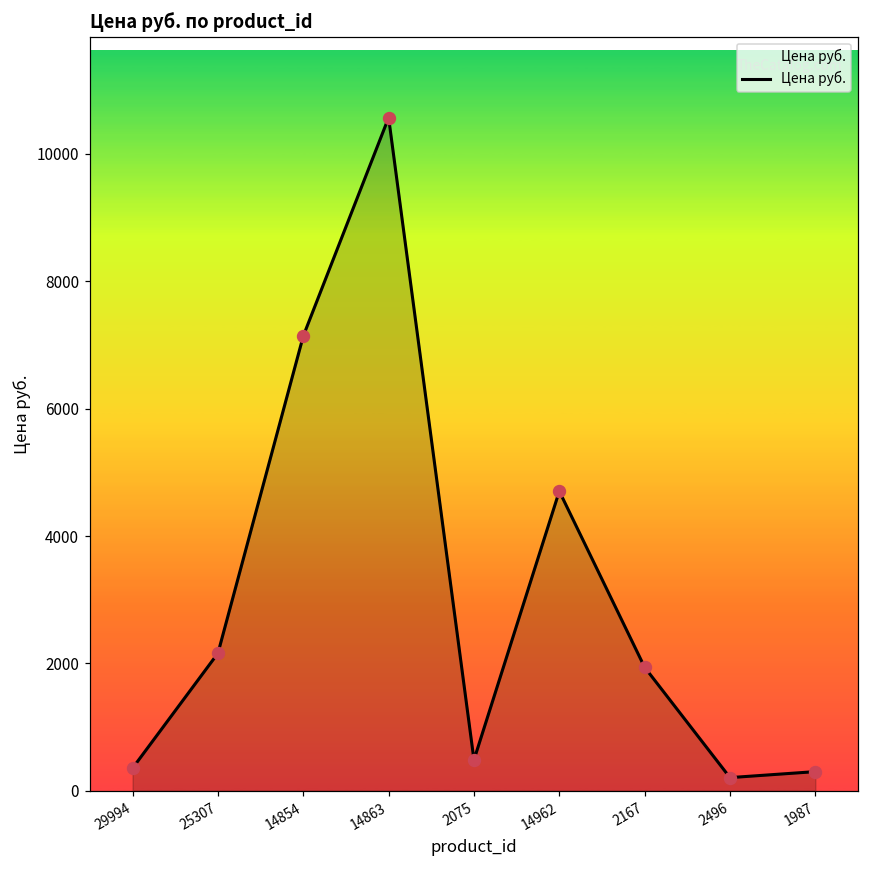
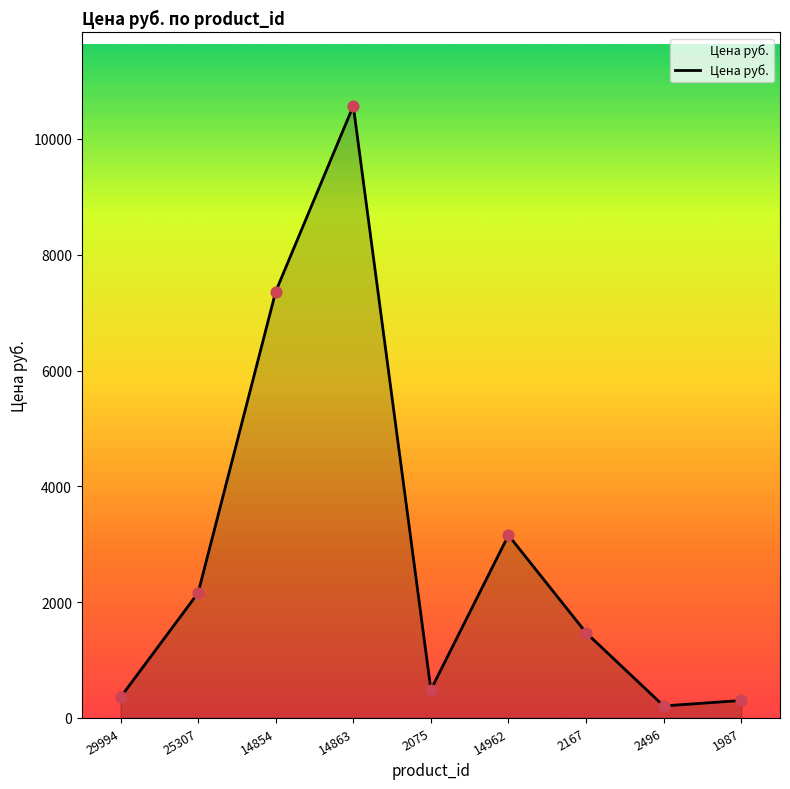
14854: 7100 -> 7400
14962: 4700 -> 3200
2167: 1900 -> 1500
